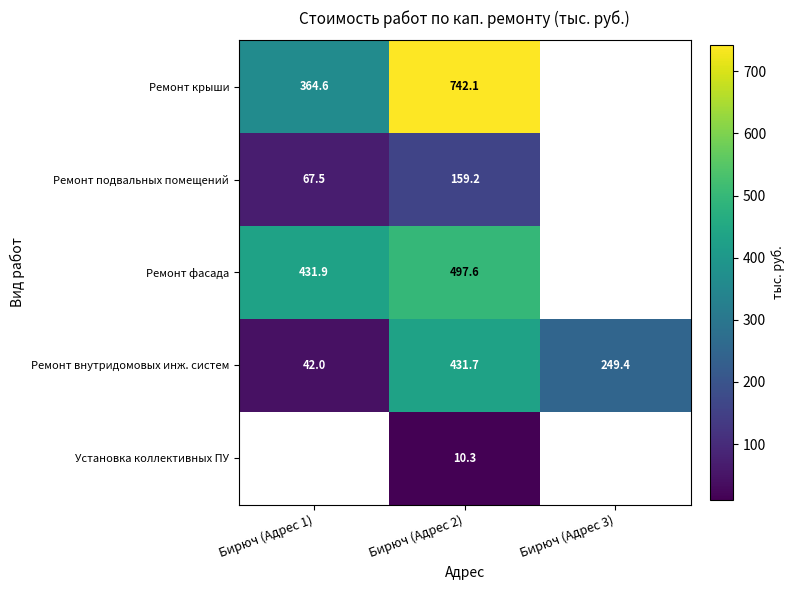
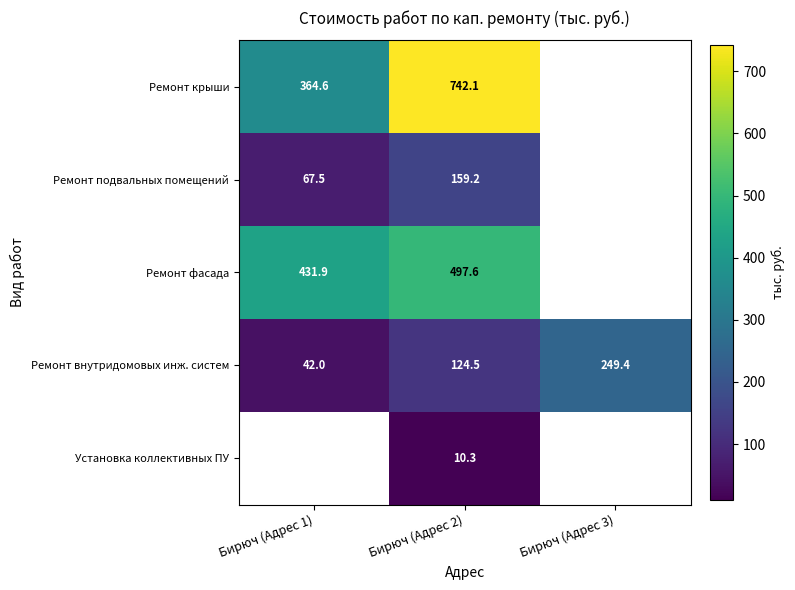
Ремонт внутридомовых инж. систем, Бирюч (Адрес 2): 431.7 -> 124.5
